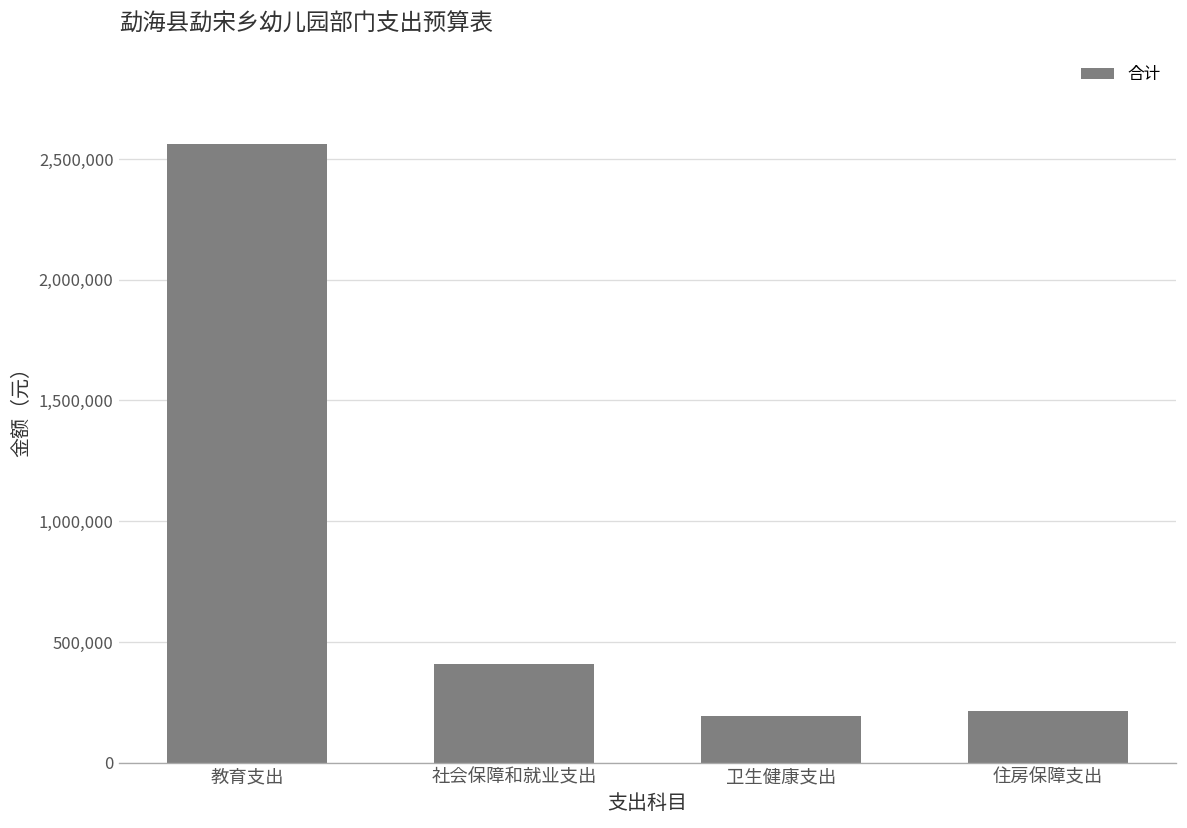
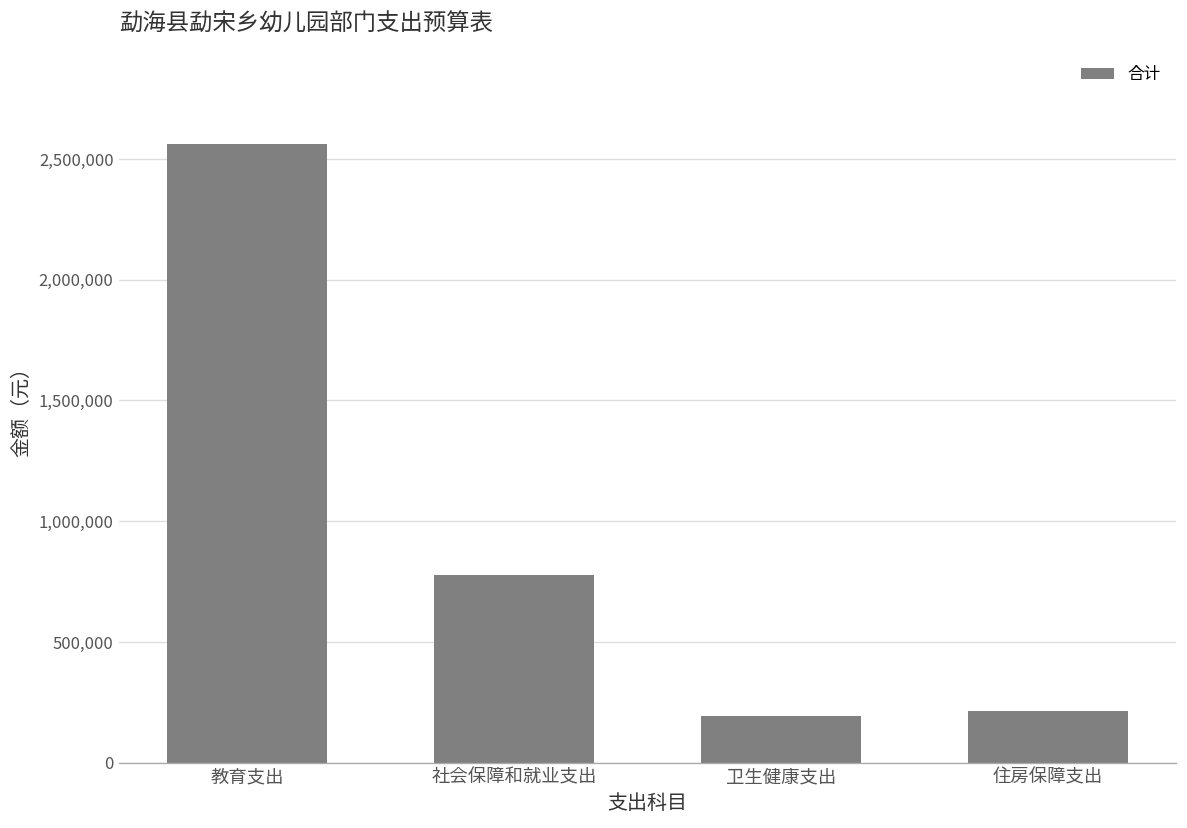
社会保障和就业支出: 410,000 -> 780,000
